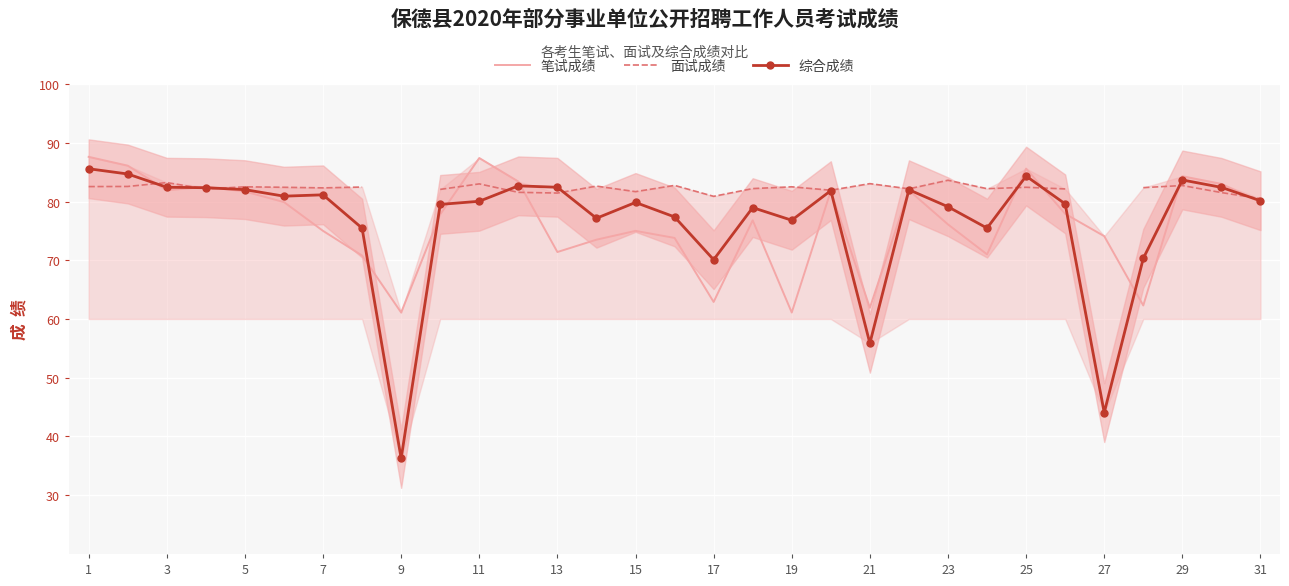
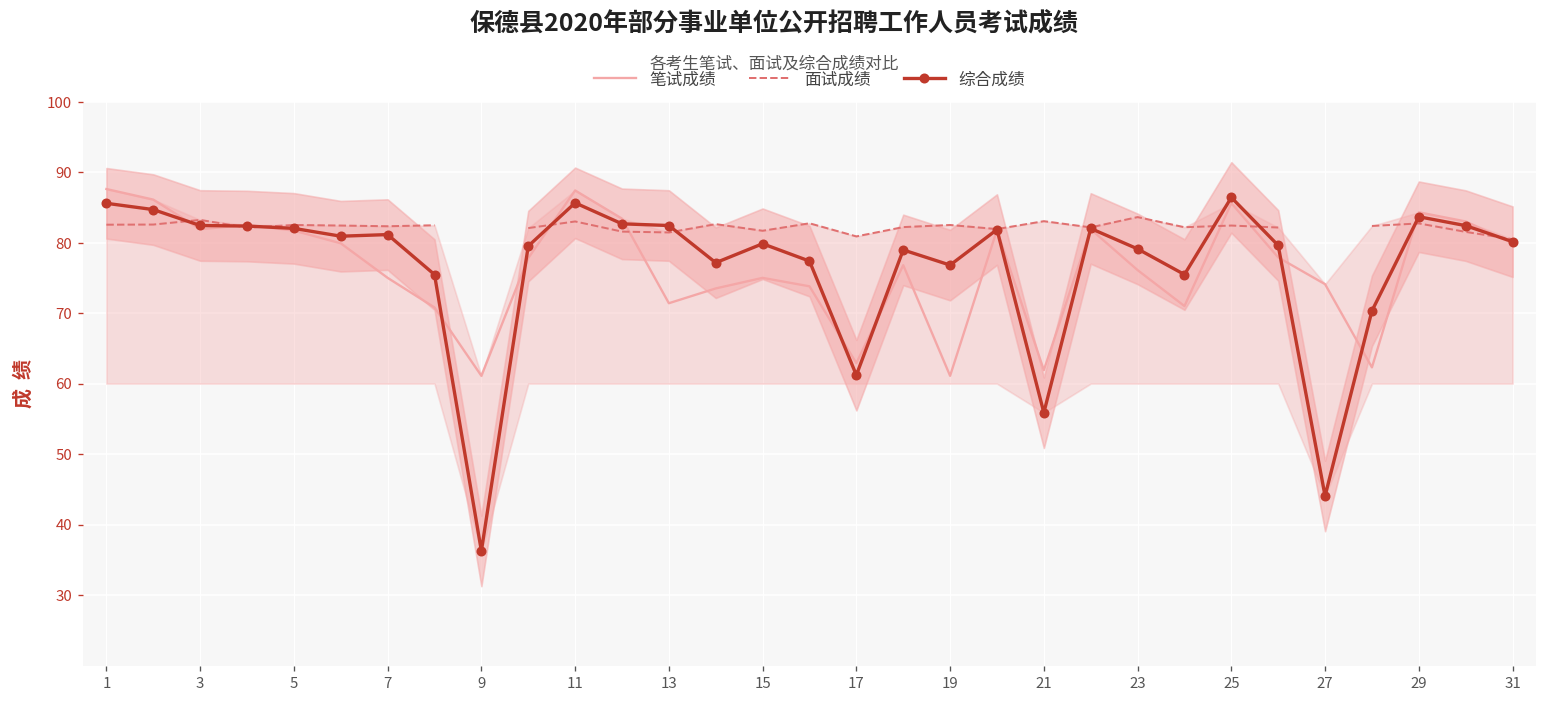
综合成绩, 11: 80 -> 86
综合成绩, 17: 70 -> 61
综合成绩, 25: 84 -> 86
